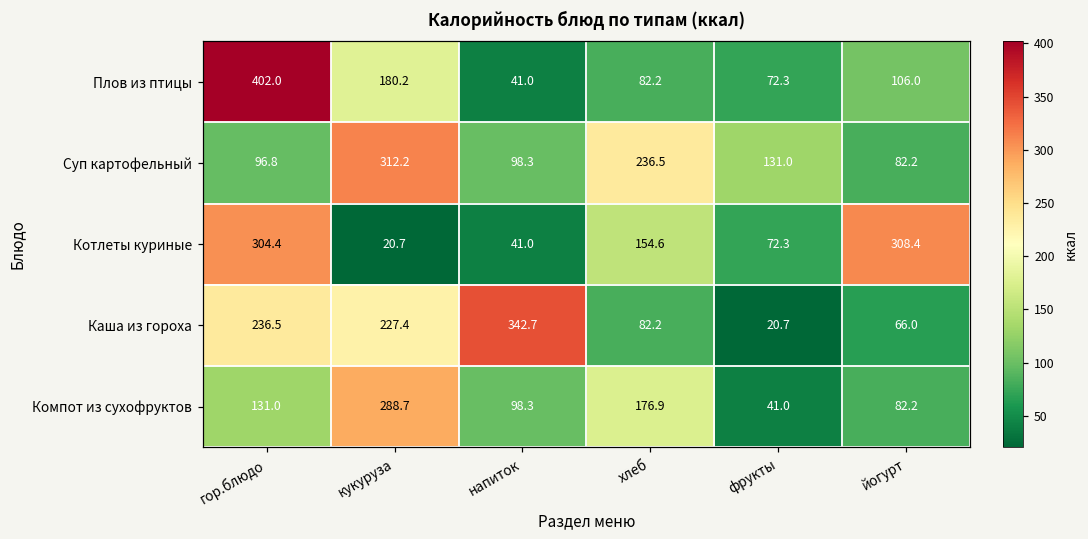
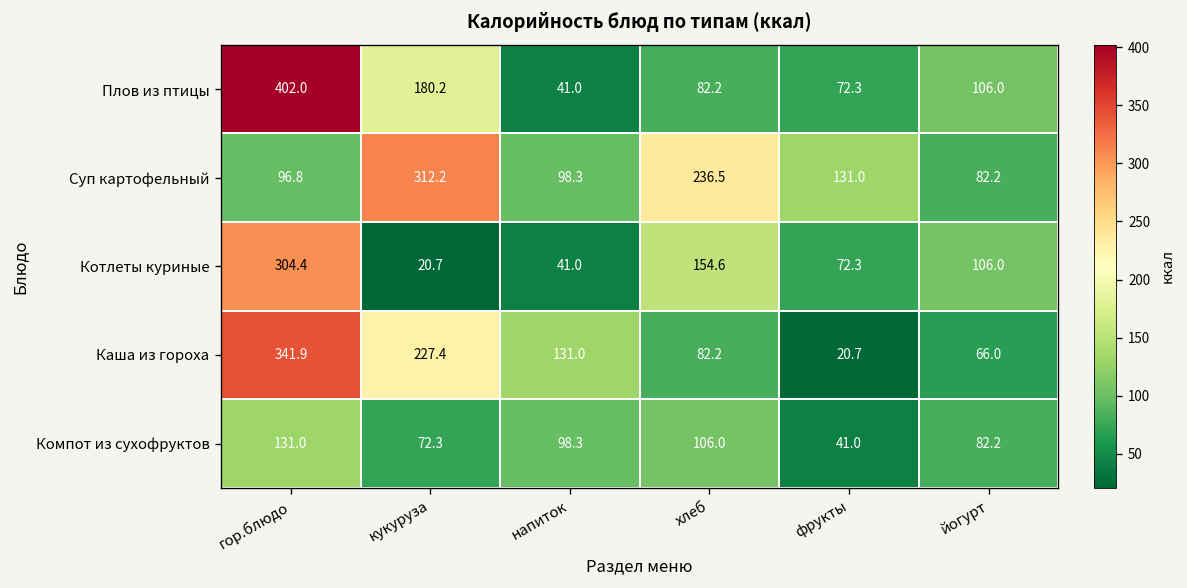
Котлеты куриные, йогурт: 308.4 -> 106.0
Каша из гороха, гор.блюдо: 236.5 -> 341.9
Каша из гороха, напиток: 342.7 -> 131.0
Компот из сухофруктов, кукуруза: 288.7 -> 72.3
Компот из сухофруктов, хлеб: 176.9 -> 106.0
